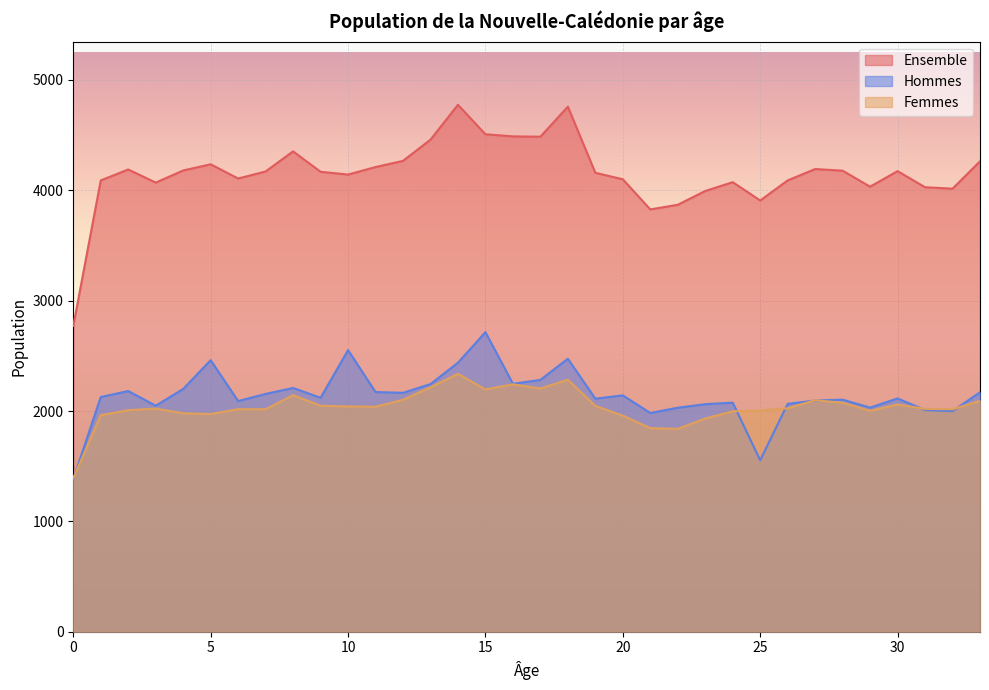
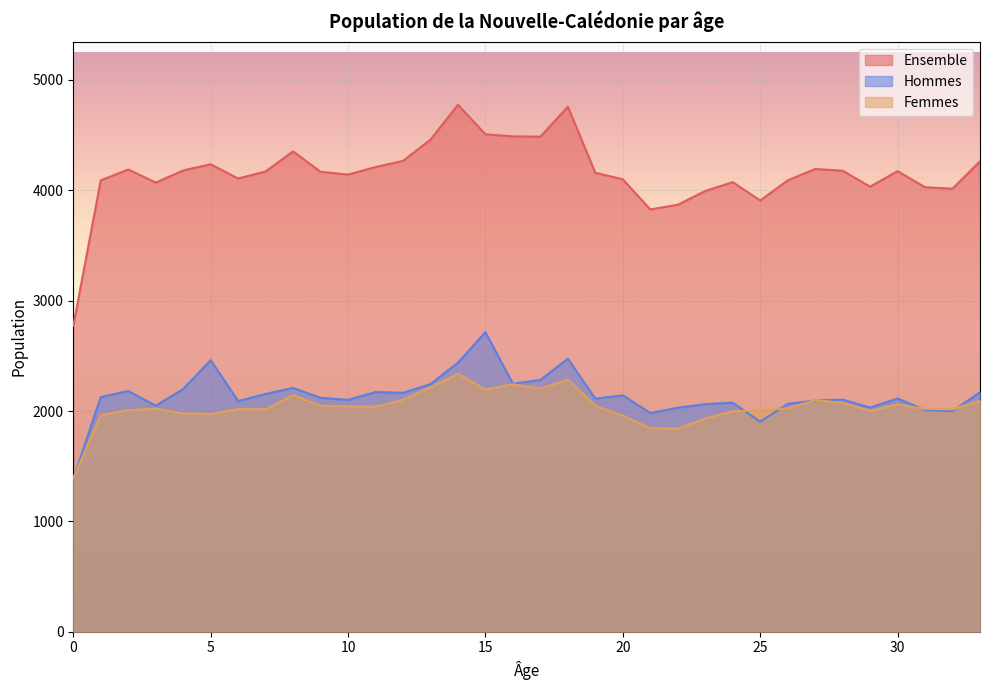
Hommes, 10: 2550 -> 2100
Hommes, 25: 1550 -> 1900
